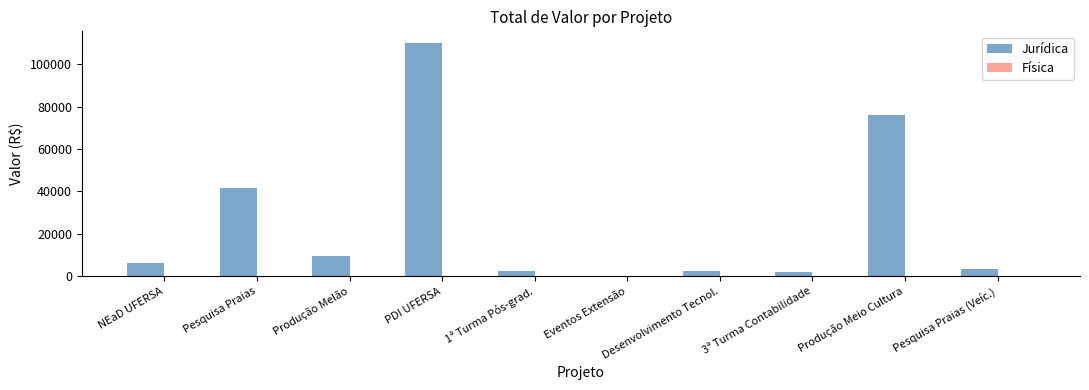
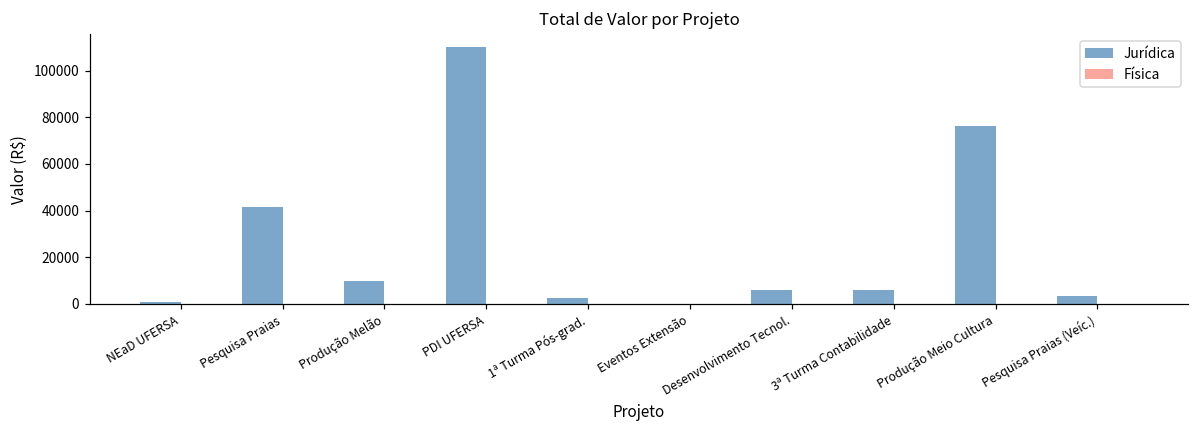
Jurídica, NEaD UFERSA: 6000 -> 1000
Jurídica, Desenvolvimento Tecnol.: 2000 -> 6000
Jurídica, 3ª Turma Contabilidade: 2000 -> 6000
